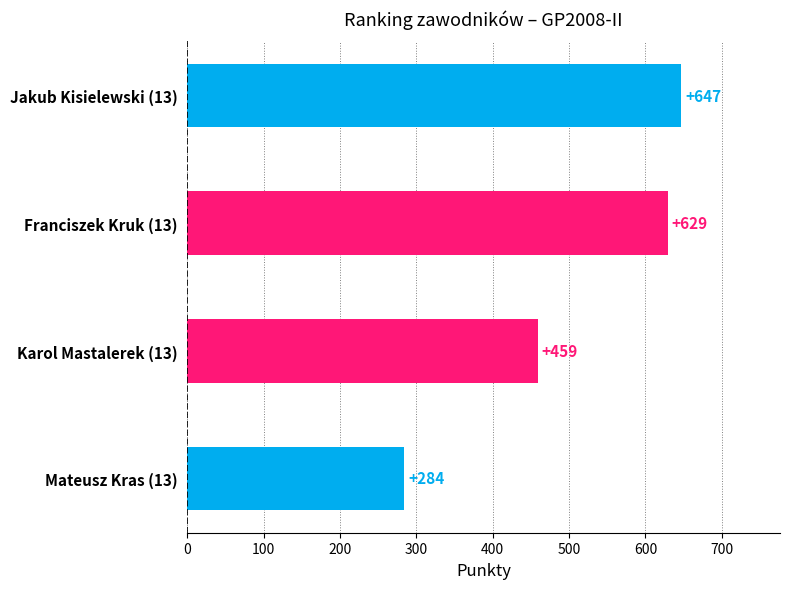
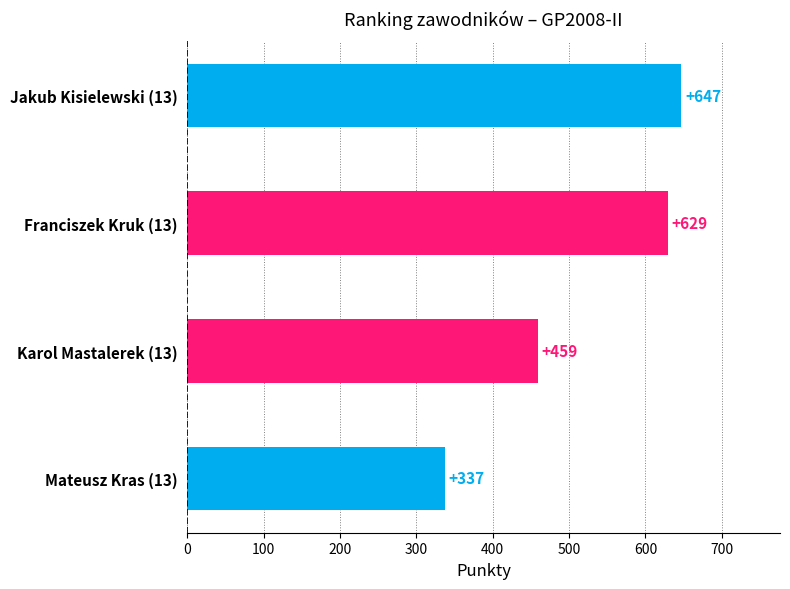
Mateusz Kras (13): +284 -> +337
